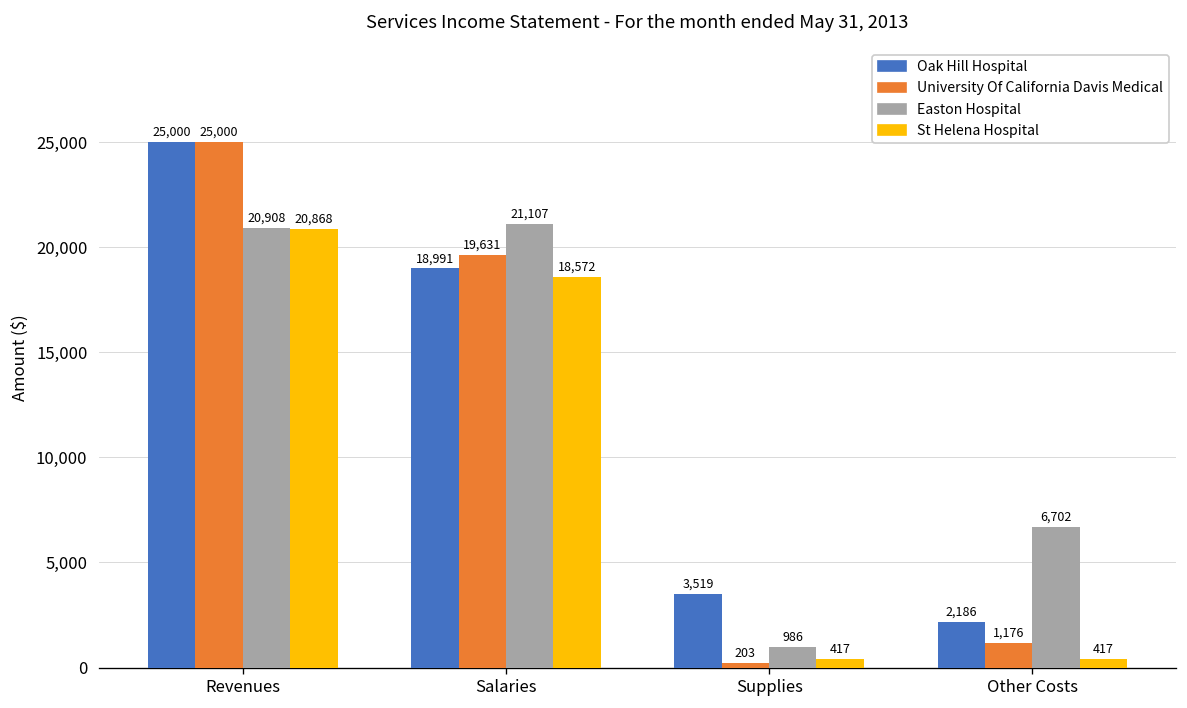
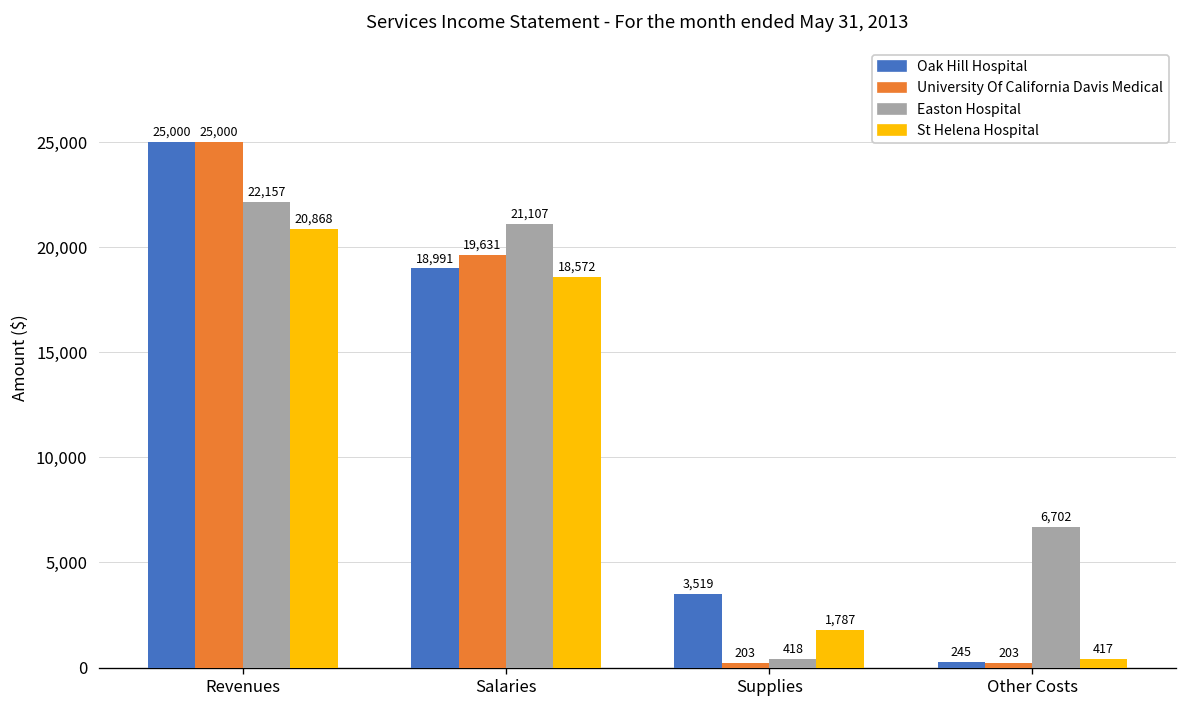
Easton Hospital, Revenues: 20,908 -> 22,157
Easton Hospital, Supplies: 986 -> 418
St Helena Hospital, Supplies: 417 -> 1,787
Oak Hill Hospital, Other Costs: 2,186 -> 245
University Of California Davis Medical, Other Costs: 1,176 -> 203
